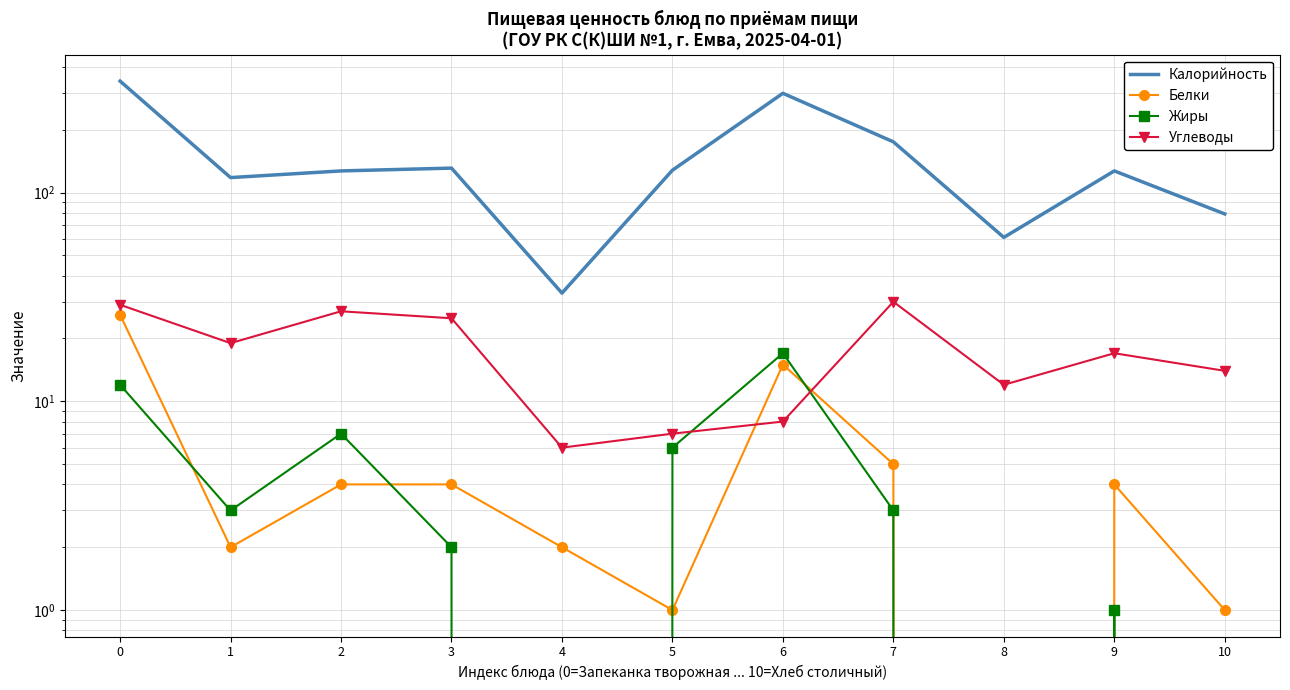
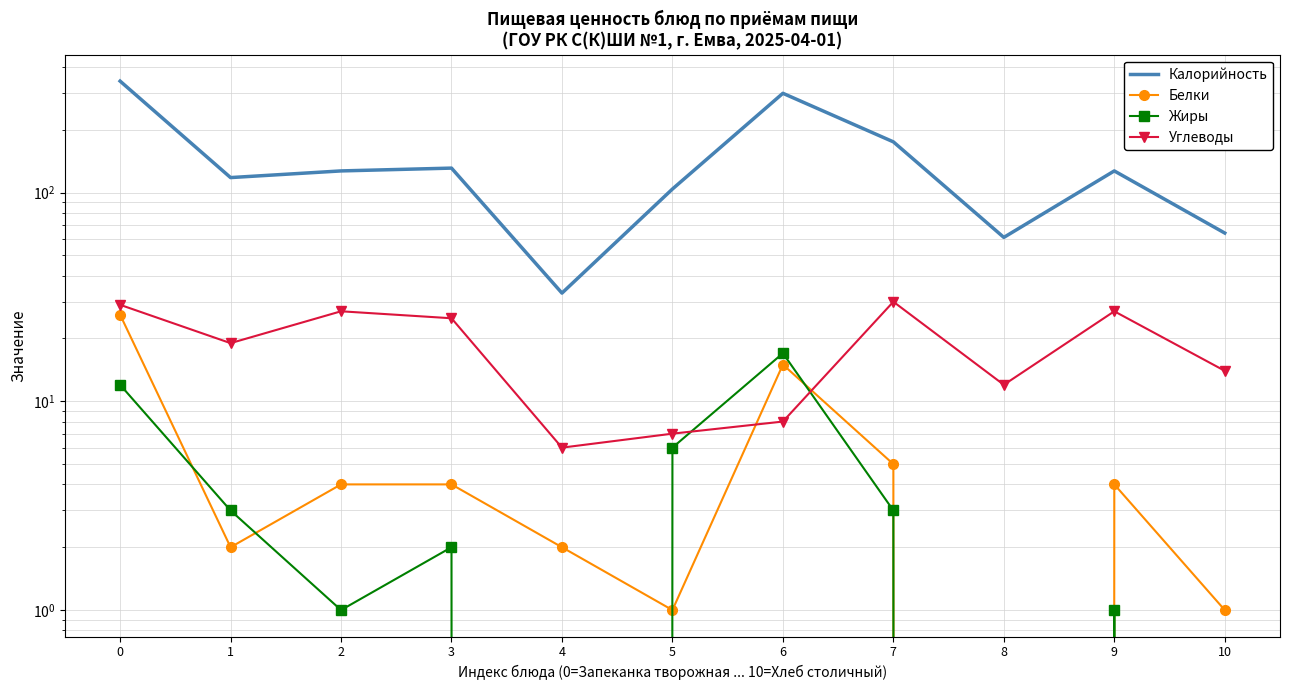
Жиры, 2: 7 -> 1
Калорийность, 5: 130 -> 100
Углеводы, 9: 17 -> 27
Калорийность, 10: 79 -> 64
